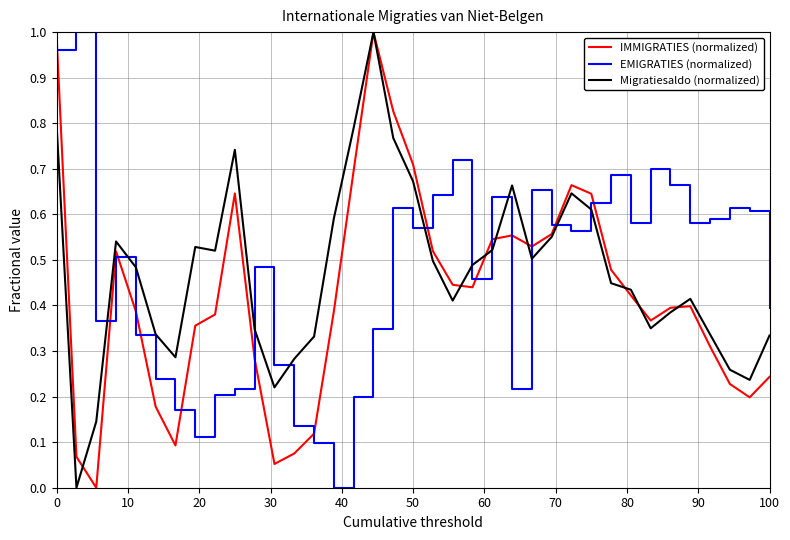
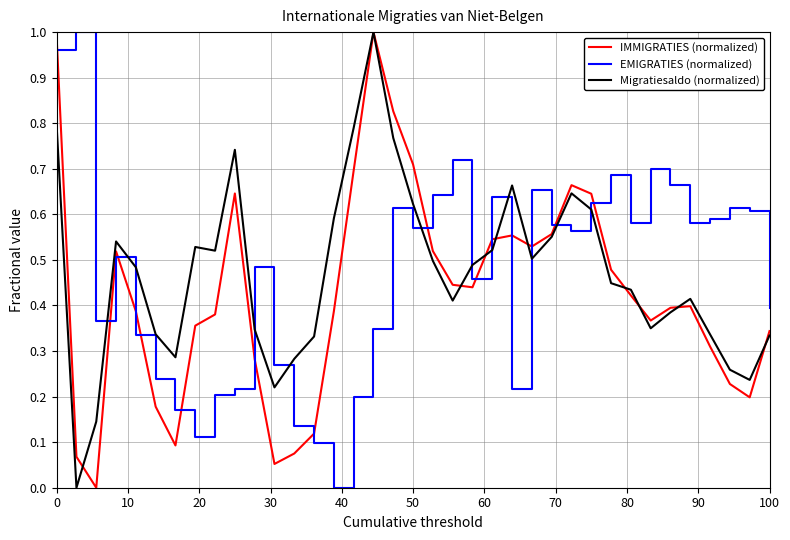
Migratiesaldo (normalized), 50: 0.67 -> 0.62
IMMIGRATIES (normalized), 100: 0.24 -> 0.34
